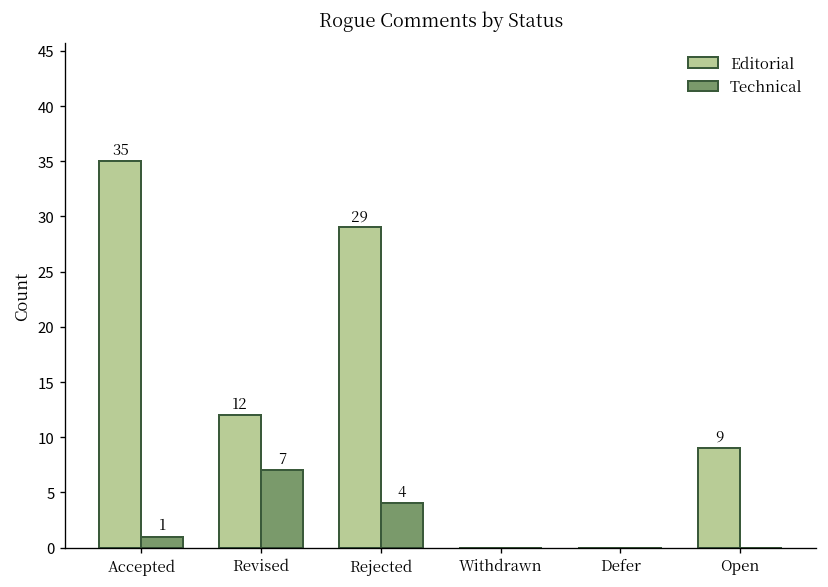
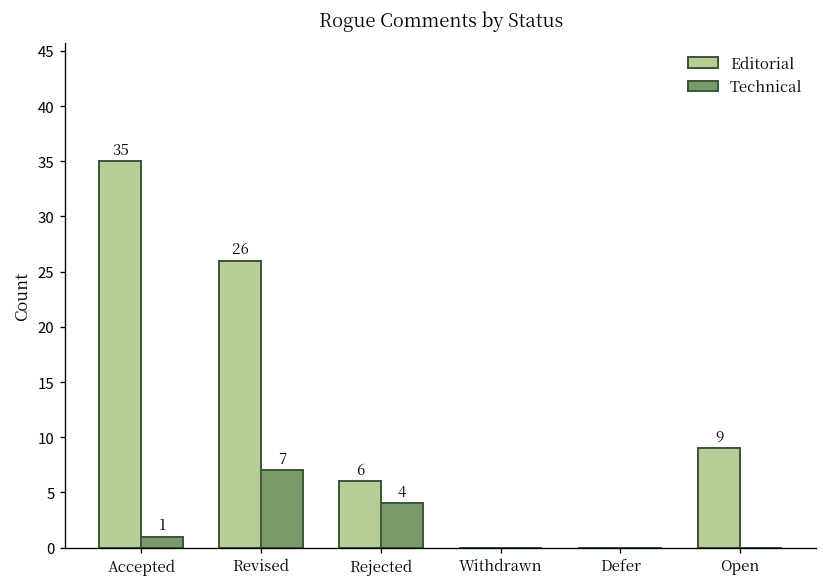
Editorial, Revised: 12 -> 26
Editorial, Rejected: 29 -> 6
